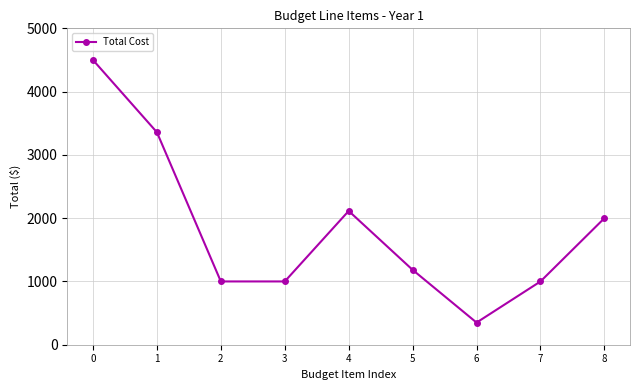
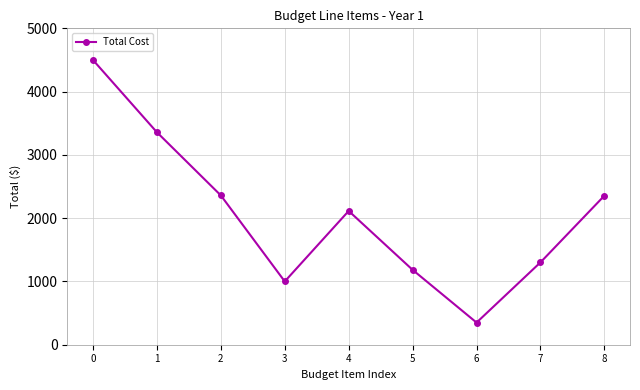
2: 1000 -> 2400
7: 1000 -> 1300
8: 2000 -> 2400
